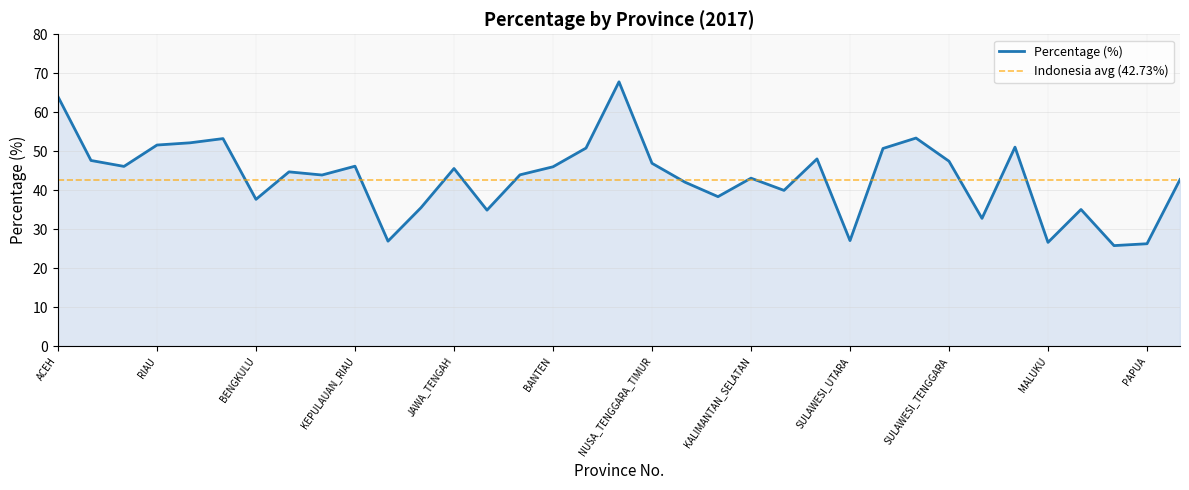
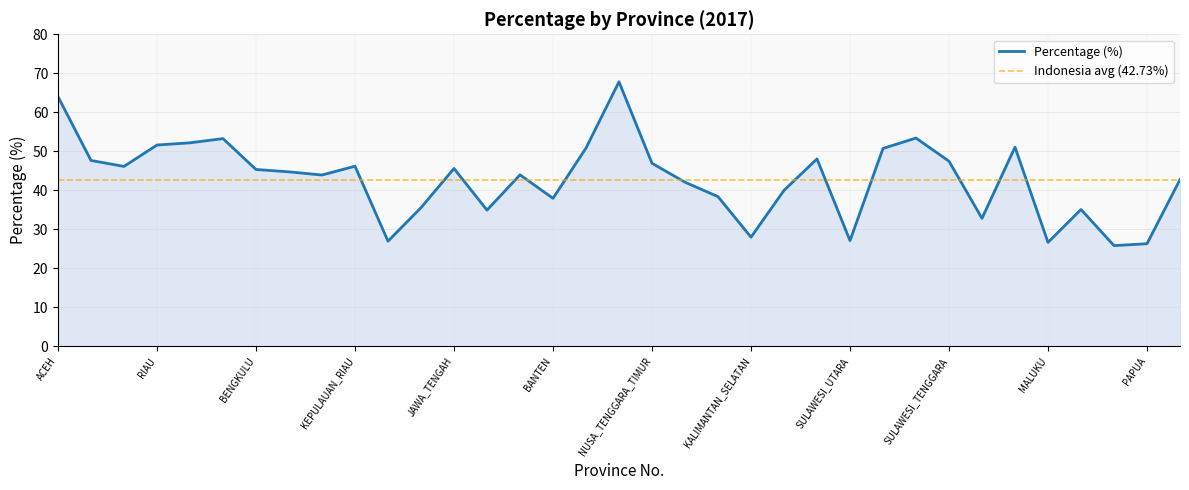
BENGKULU: 38 -> 45
BANTEN: 46 -> 38
KALIMANTAN_SELATAN: 43 -> 28
